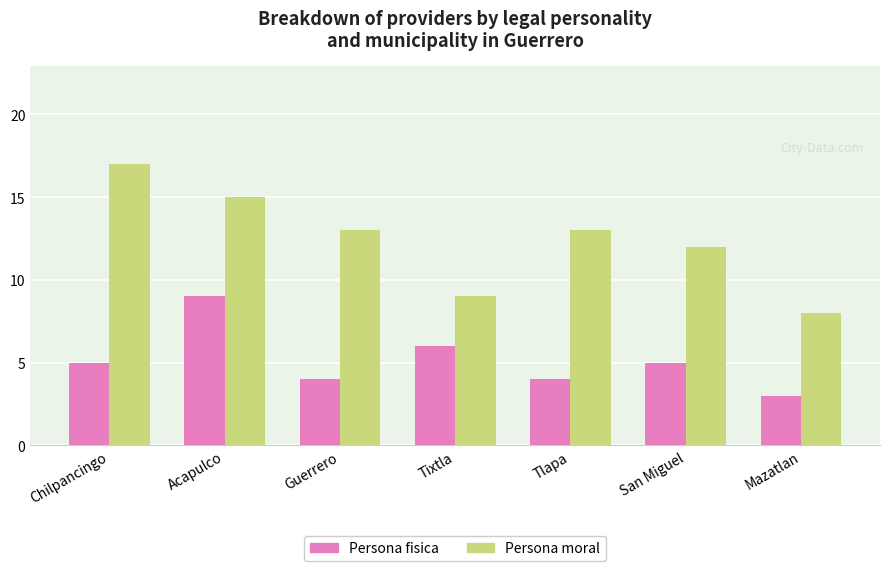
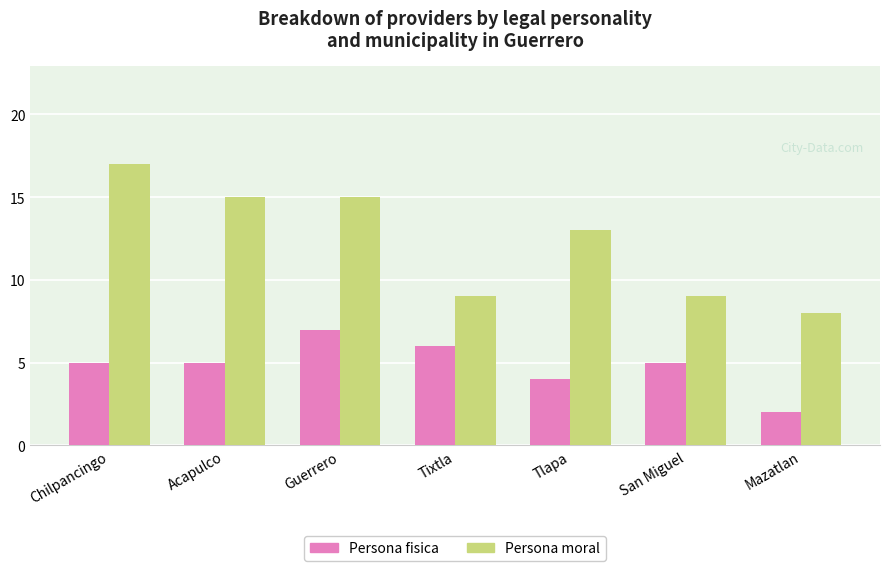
Persona fisica, Acapulco: 9 -> 5
Persona fisica, Guerrero: 4 -> 7
Persona moral, Guerrero: 13 -> 15
Persona moral, San Miguel: 12 -> 9
Persona fisica, Mazatlan: 3 -> 2
